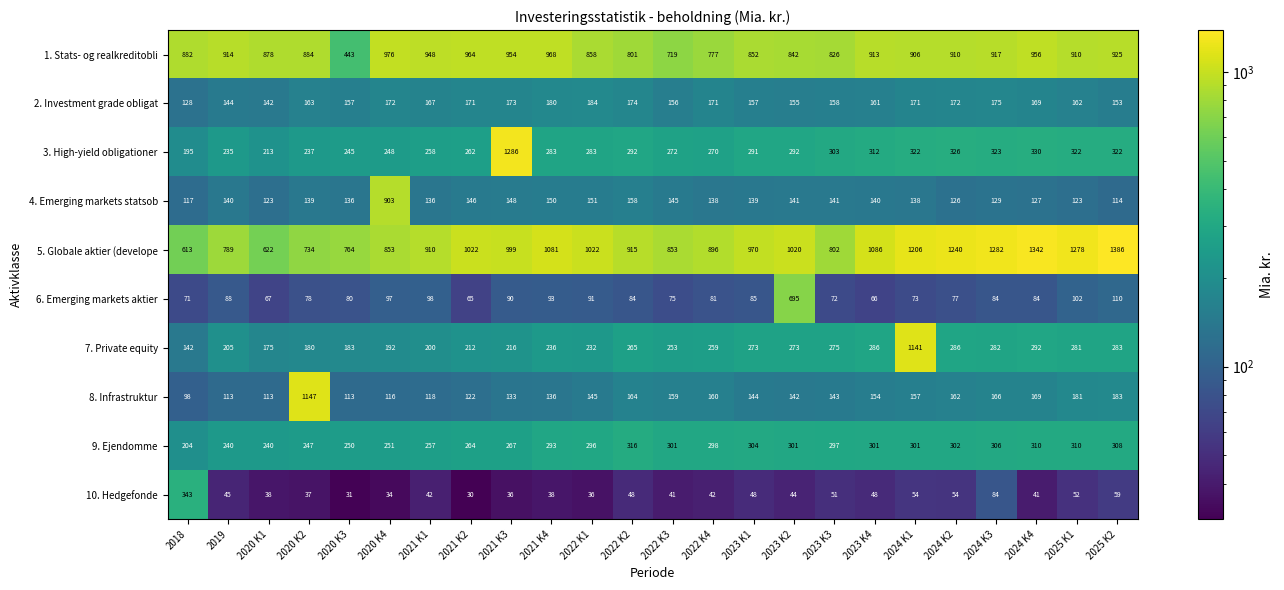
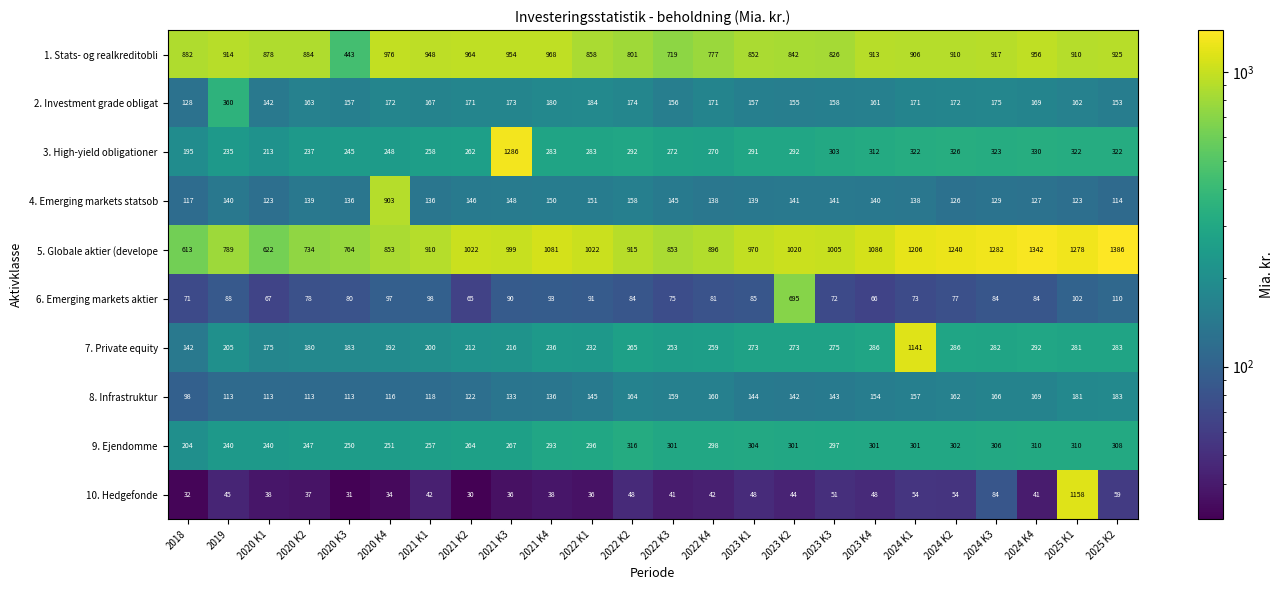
2. Investment grade obligat, 2019: 144 -> 360
5. Globale aktier (develope, 2023 K3: 802 -> 1005
8. Infrastruktur, 2020 K2: 1147 -> 113
10. Hedgefonde, 2018: 343 -> 32
10. Hedgefonde, 2025 K1: 52 -> 1158
